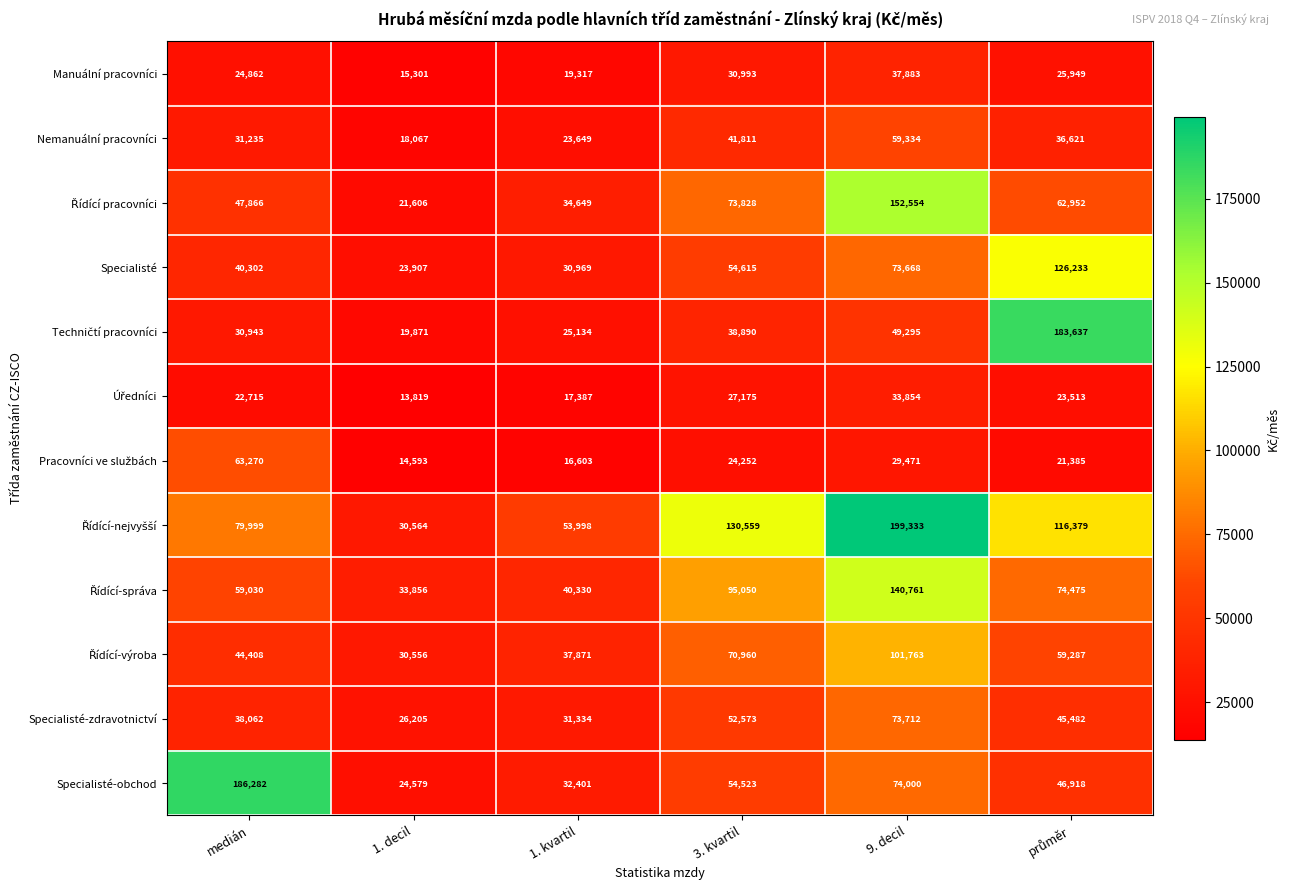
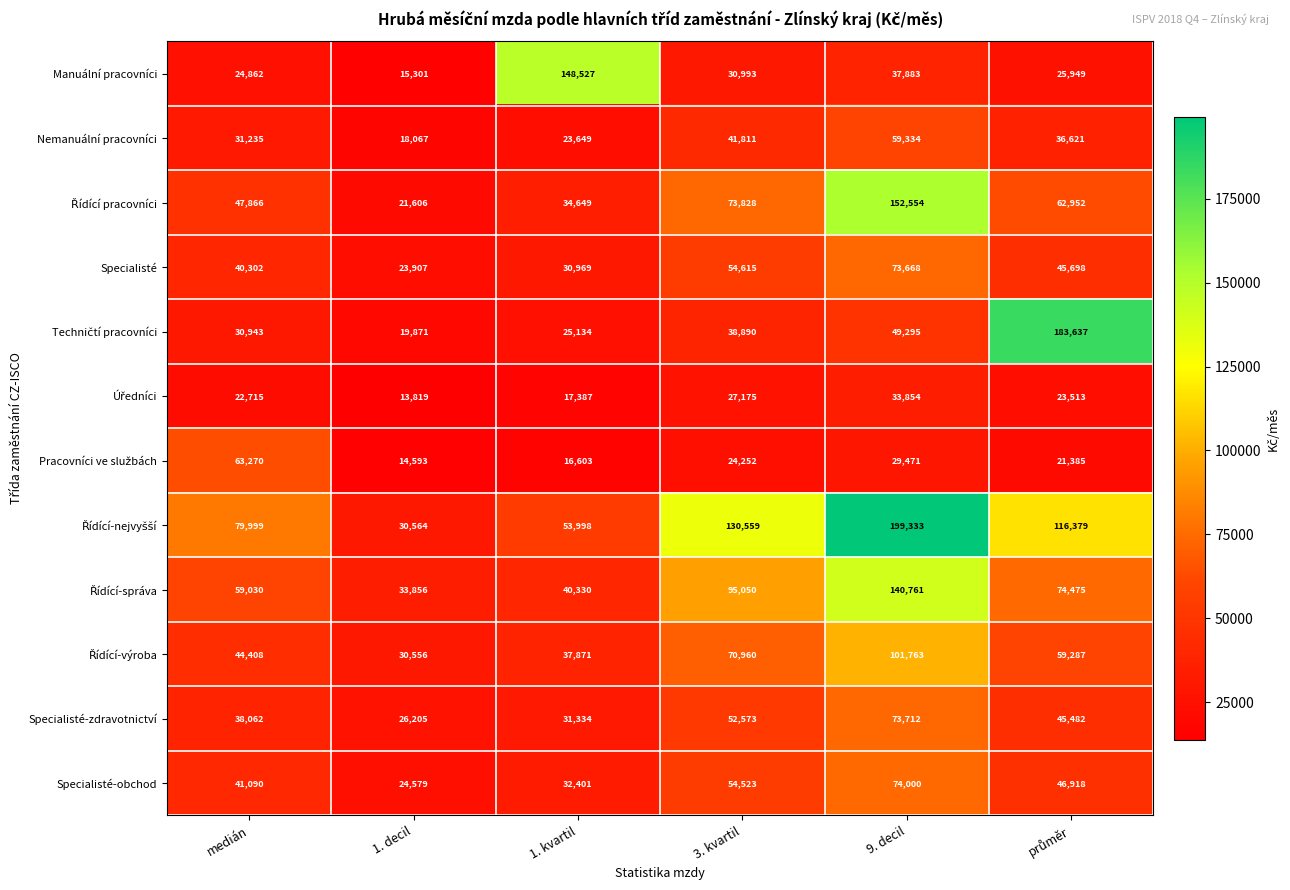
Manuální pracovníci, 1. kvartil: 19,317 -> 148,527
Specialisté, průměr: 126,233 -> 45,698
Specialisté-obchod, medián: 186,282 -> 41,090
